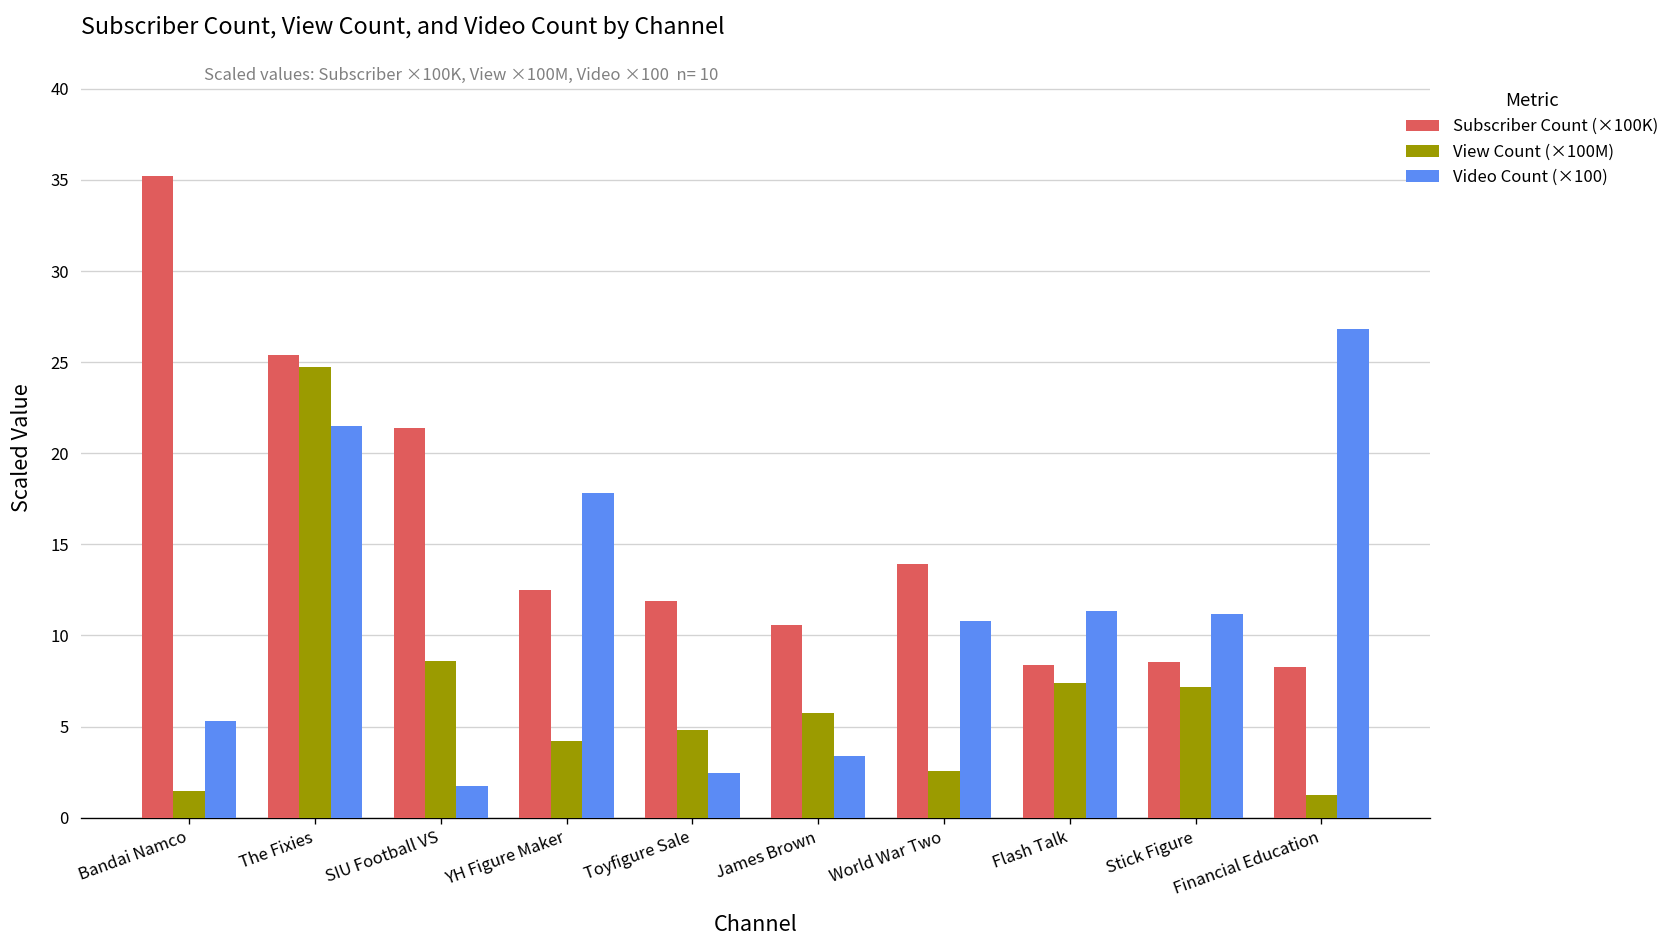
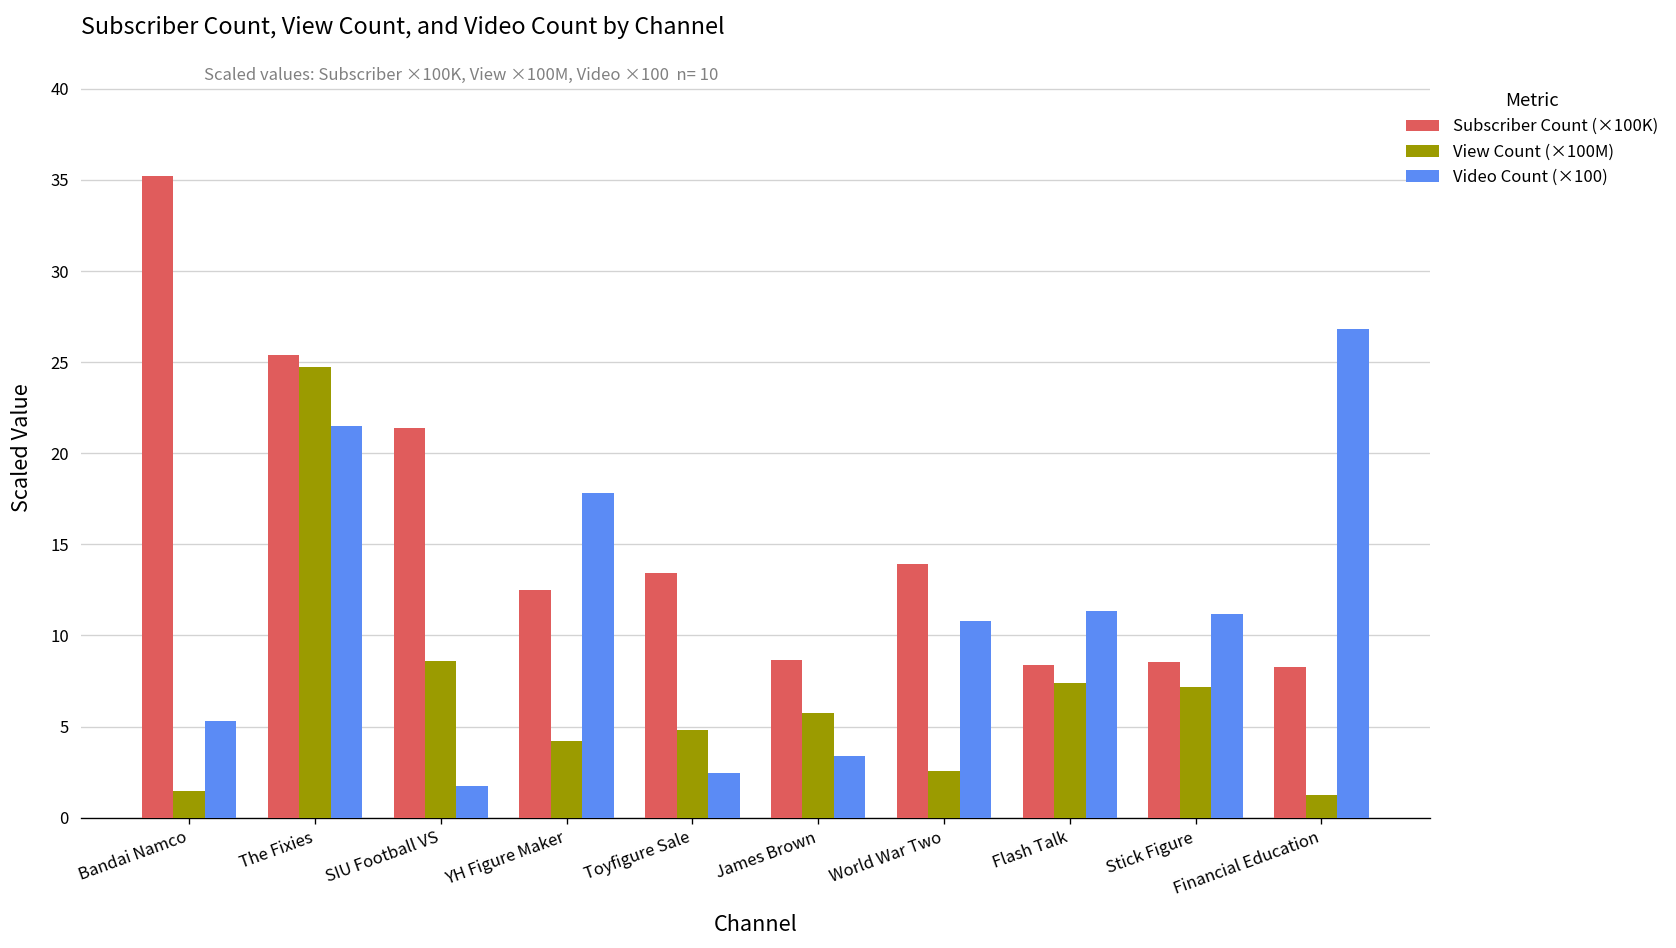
Subscriber Count (×100K), Toyfigure Sale: 11.9 -> 13.4
Subscriber Count (×100K), James Brown: 10.6 -> 8.7
